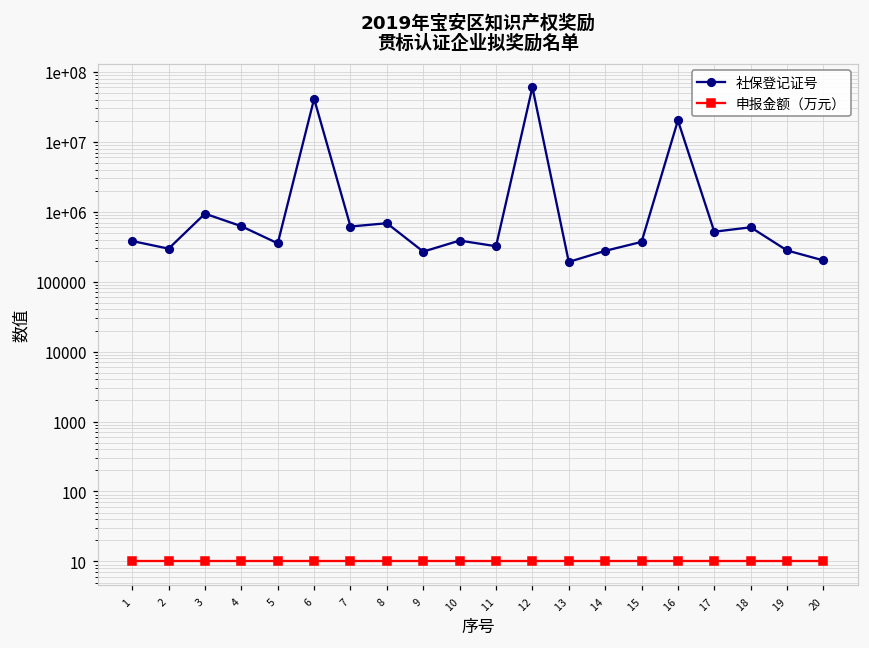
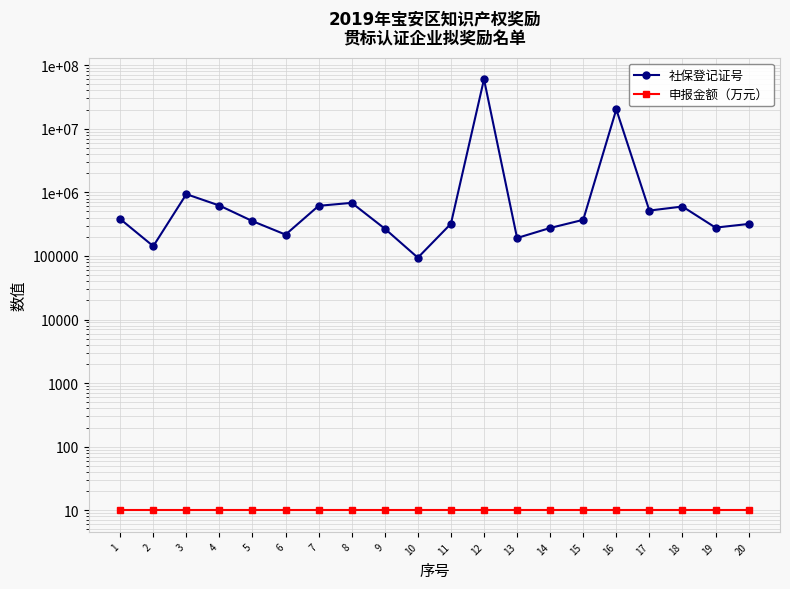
社保登记证号, 2: 300000 -> 140000
社保登记证号, 6: 40000000 -> 220000
社保登记证号, 10: 400000 -> 90000
社保登记证号, 20: 200000 -> 300000
